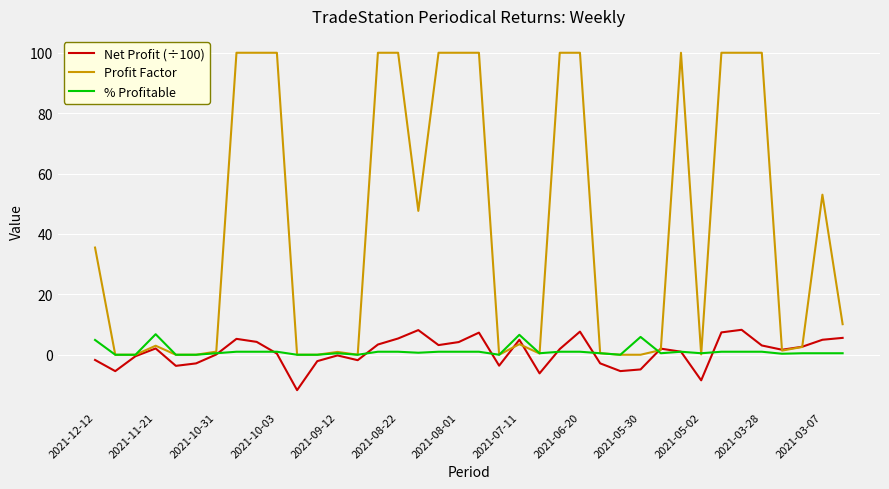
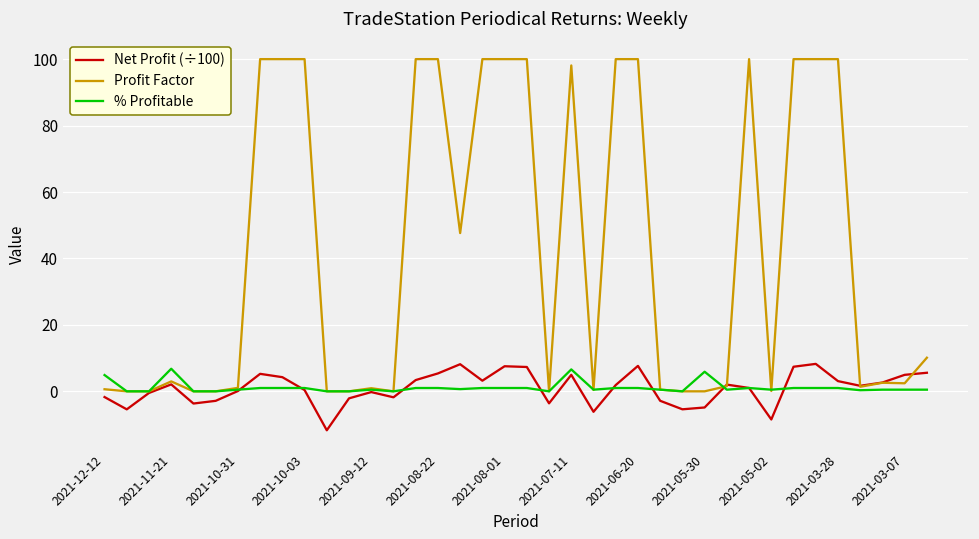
Profit Factor, 2021-12-12: 35 -> 1
Net Profit (÷100), 2021-08-01: 4 -> 8
Profit Factor, 2021-07-11: 4 -> 98
Profit Factor, 2021-03-07: 53 -> 2
